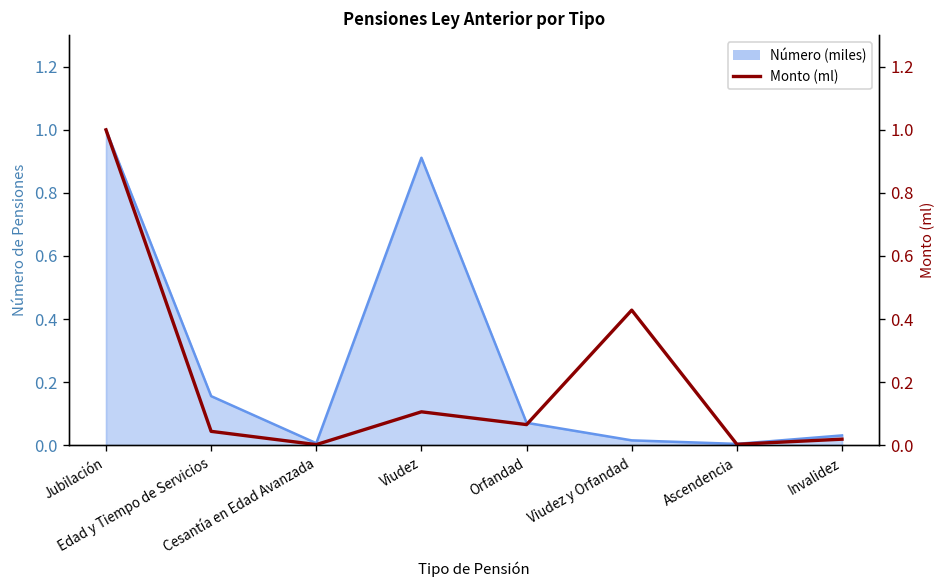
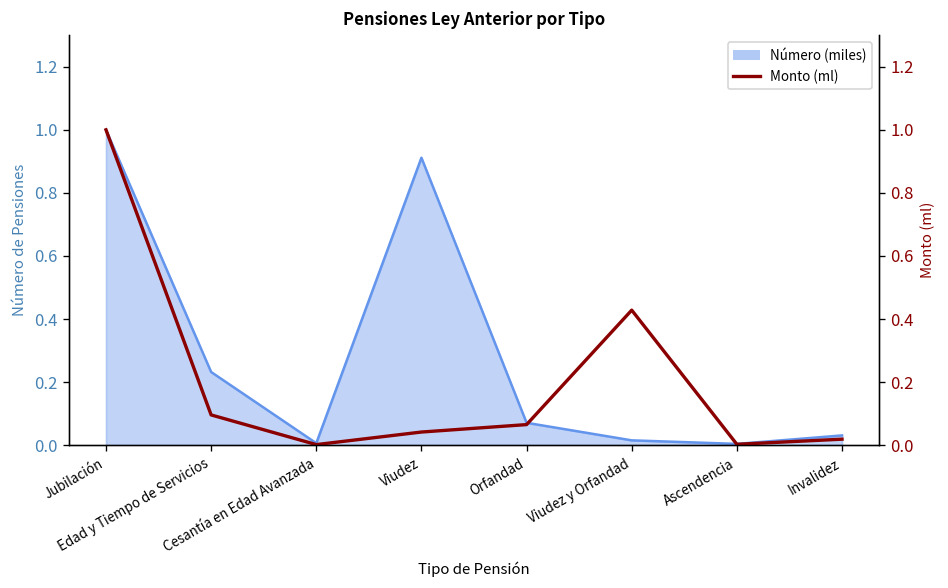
Número (miles), Edad y Tiempo de Servicios: 0.16 -> 0.23
Monto (ml), Edad y Tiempo de Servicios: 0.04 -> 0.10
Monto (ml), Viudez: 0.11 -> 0.04
